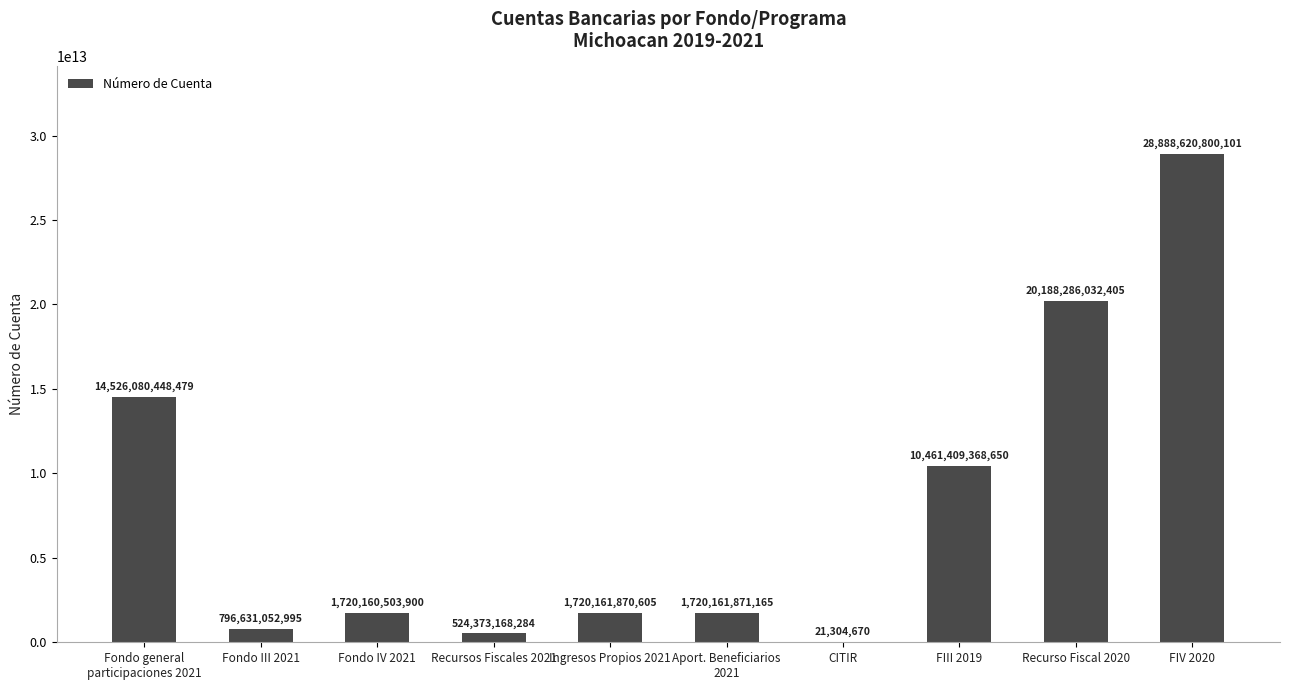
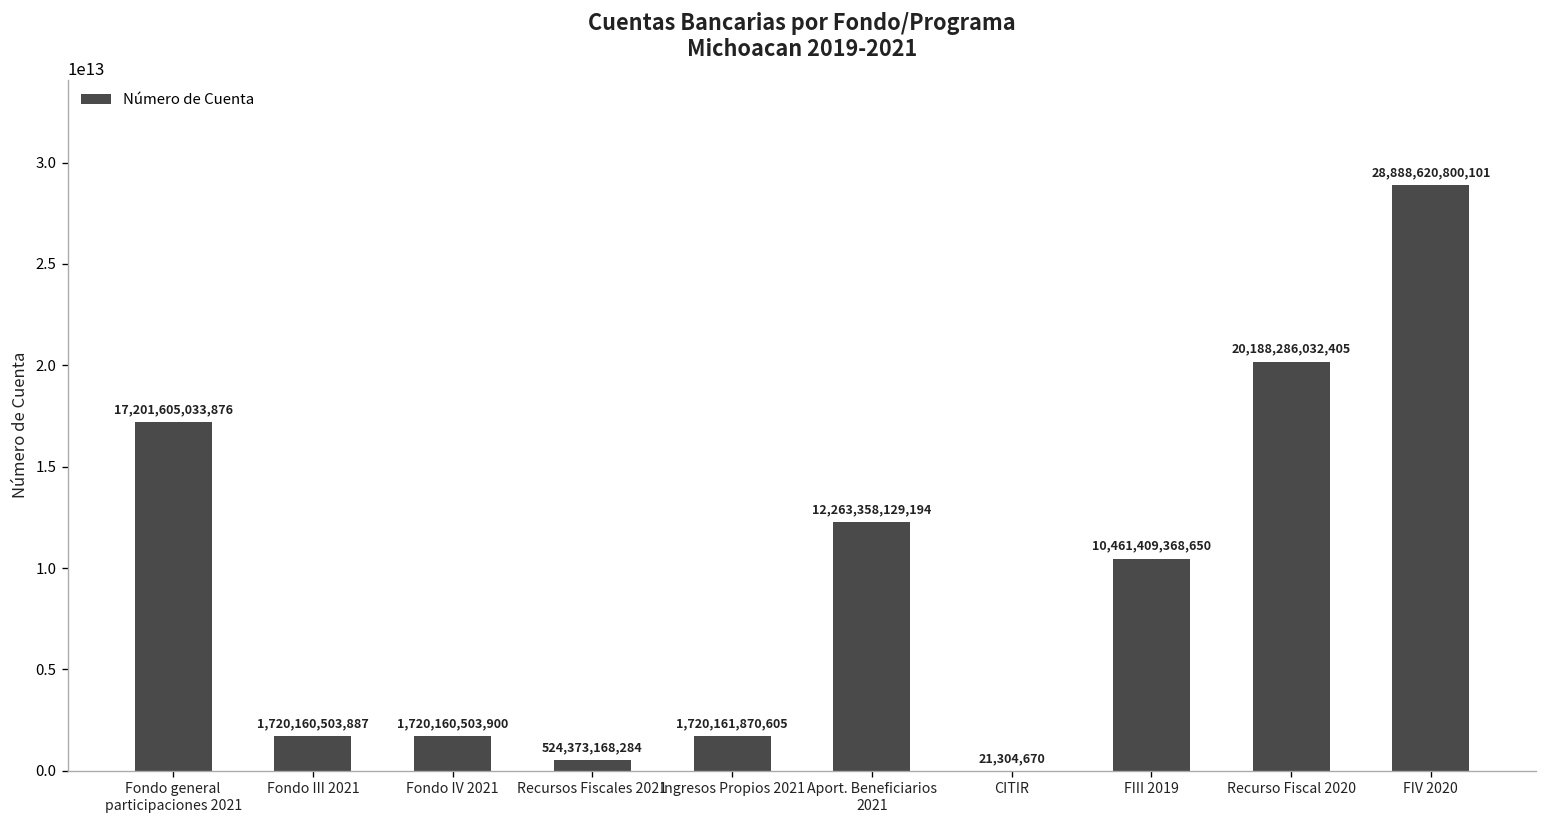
Fondo general participaciones 2021: 14,526,080,448,479 -> 17,201,605,033,876
Fondo III 2021: 796,631,052,995 -> 1,720,160,503,887
Aport. Beneficiarios 2021: 1,720,161,871,165 -> 12,263,358,129,194
